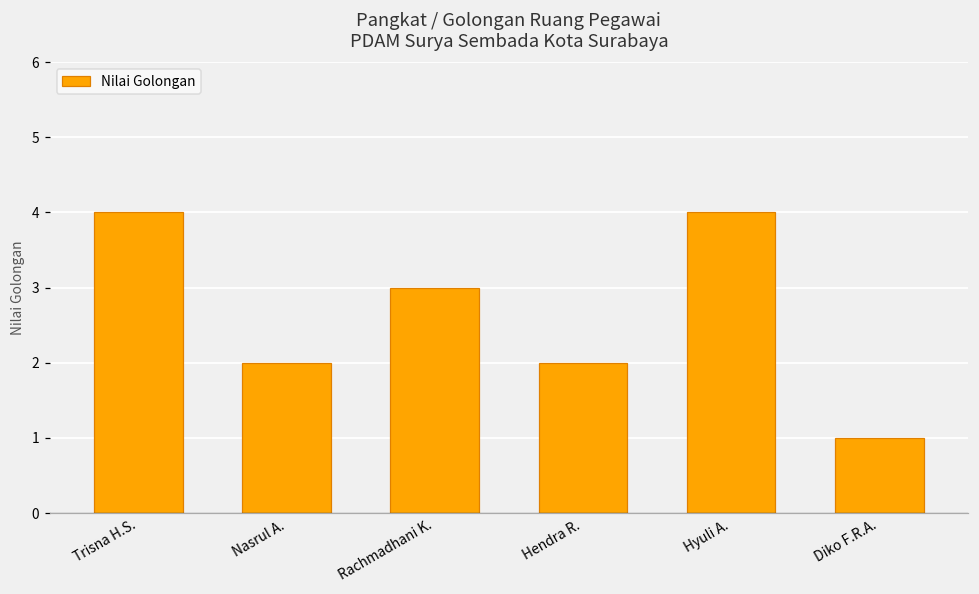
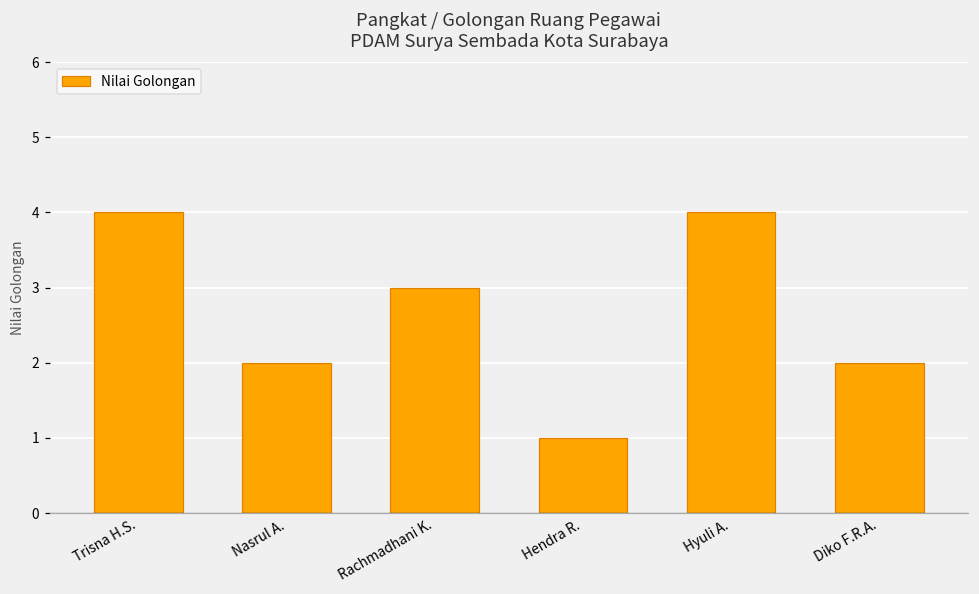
Hendra R.: 2 -> 1
Diko F.R.A.: 1 -> 2
